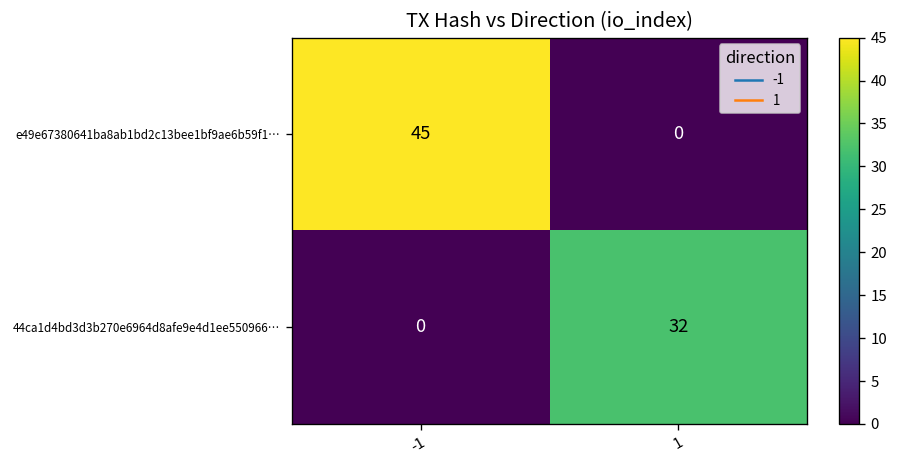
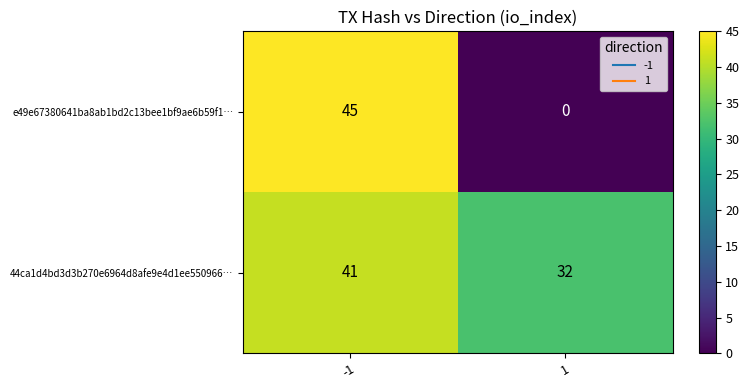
44ca1d4bd3d3b270e6964d8afe9e4d1ee550966…, -1: 0 -> 41
